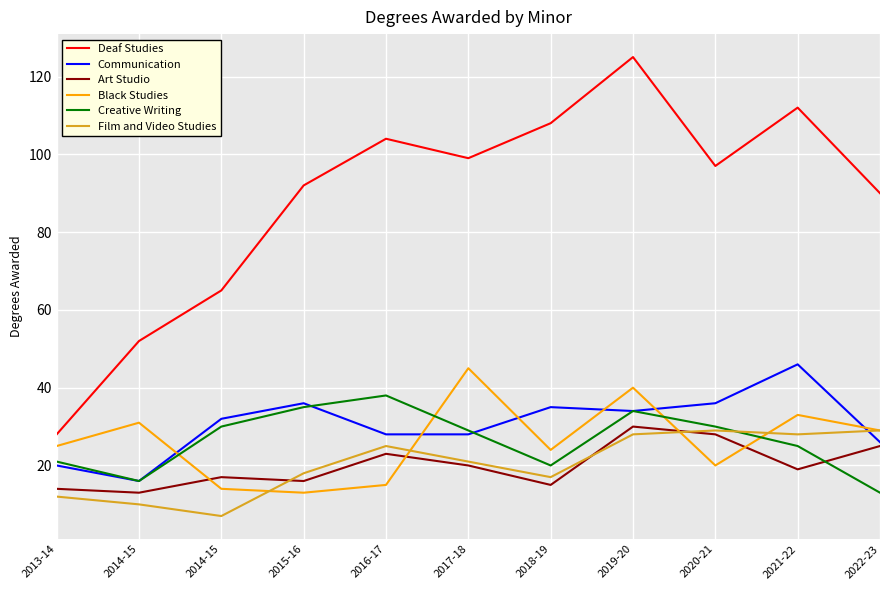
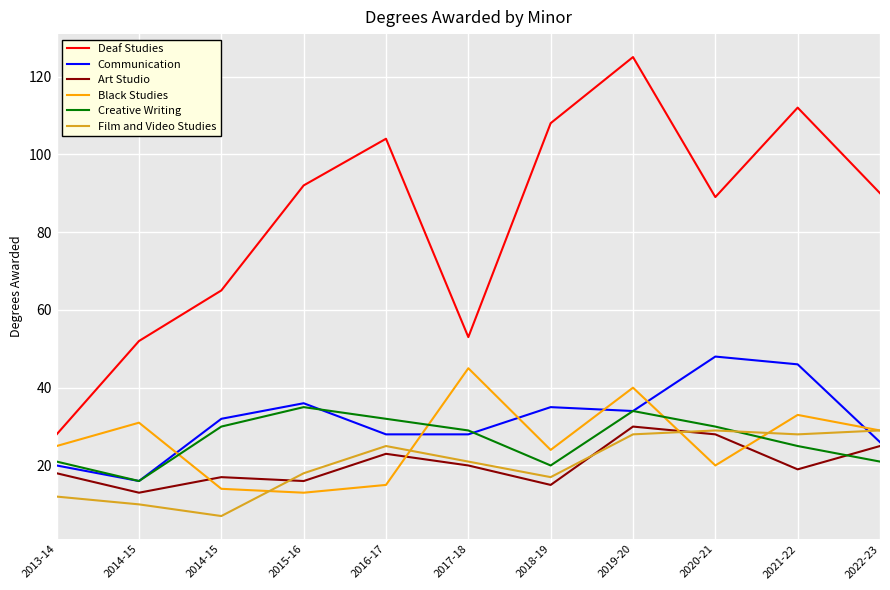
Art Studio, 2013-14: 14 -> 18
Creative Writing, 2016-17: 38 -> 32
Deaf Studies, 2017-18: 99 -> 53
Deaf Studies, 2020-21: 97 -> 89
Communication, 2020-21: 36 -> 48
Creative Writing, 2022-23: 13 -> 21
